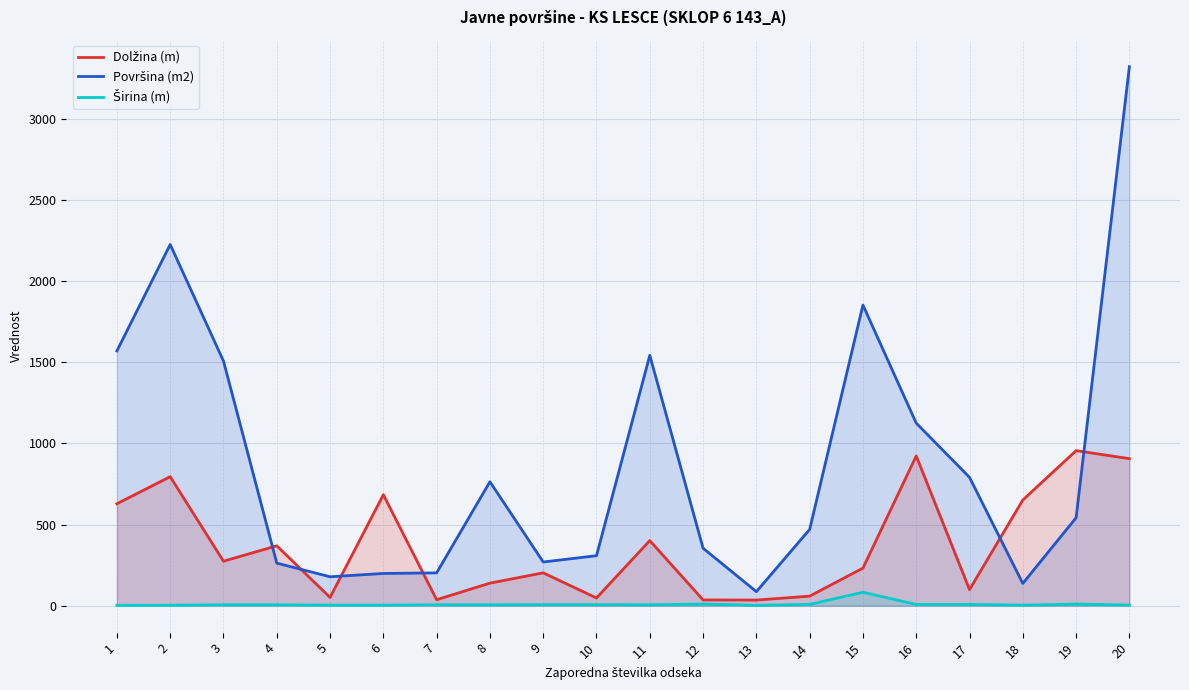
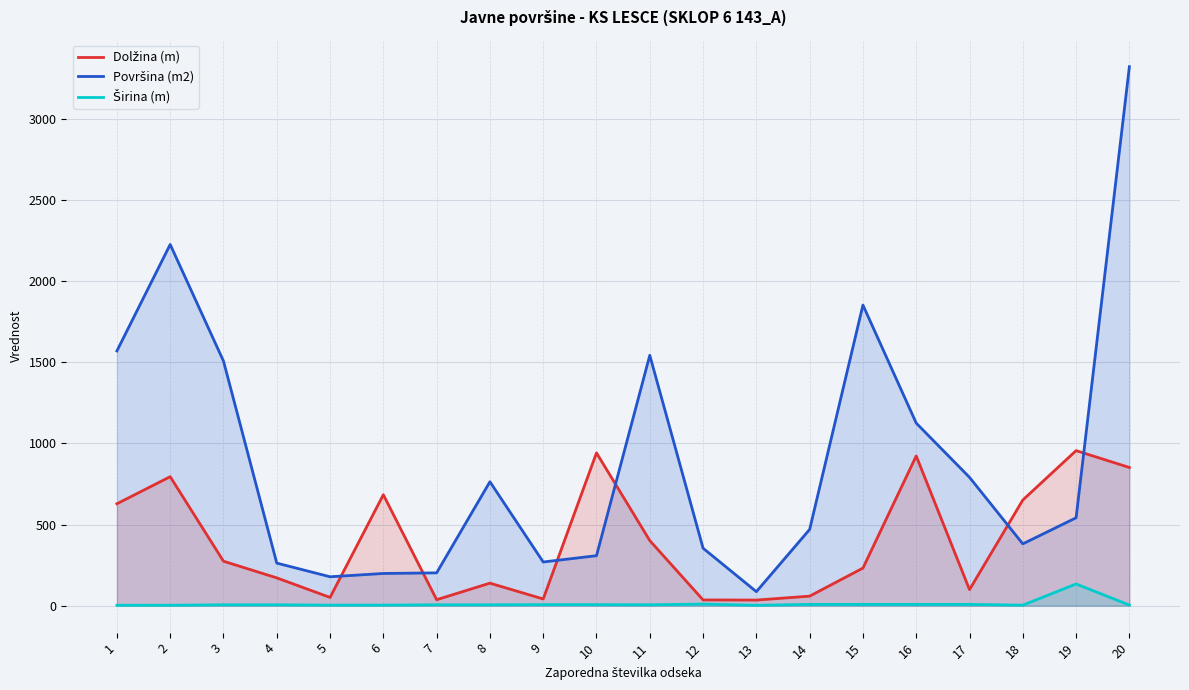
Dolžina (m), 4: 370 -> 170
Dolžina (m), 9: 200 -> 40
Dolžina (m), 10: 50 -> 940
Širina (m), 15: 80 -> 10
Površina (m2), 18: 140 -> 380
Širina (m), 19: 10 -> 130
Dolžina (m), 20: 910 -> 850
